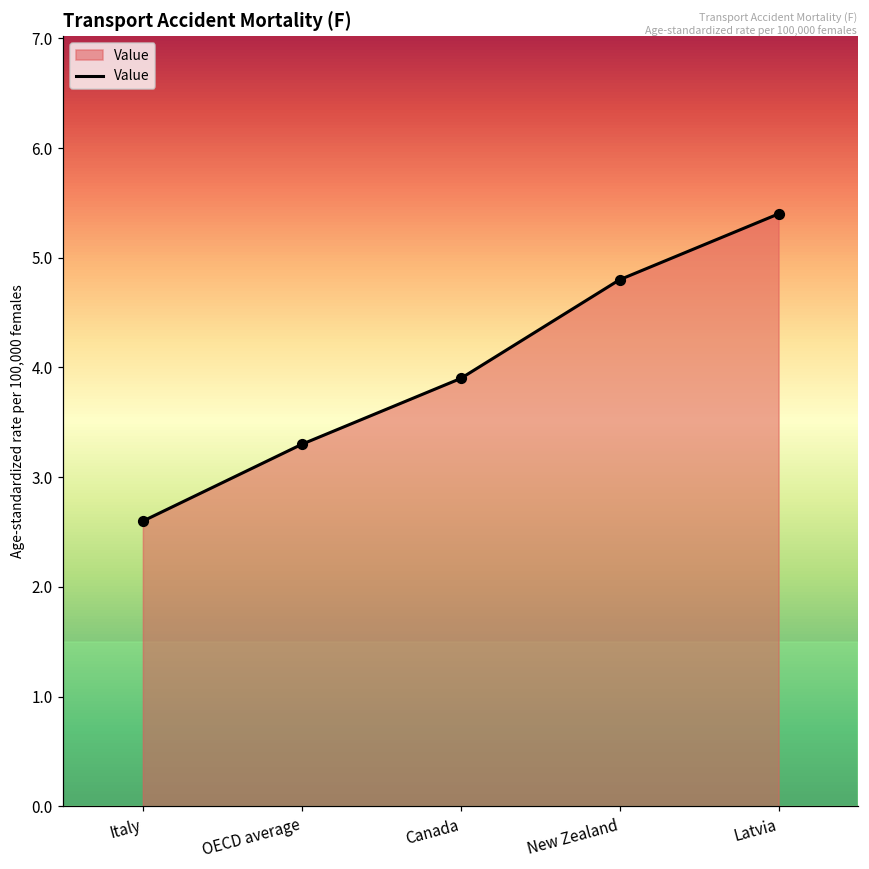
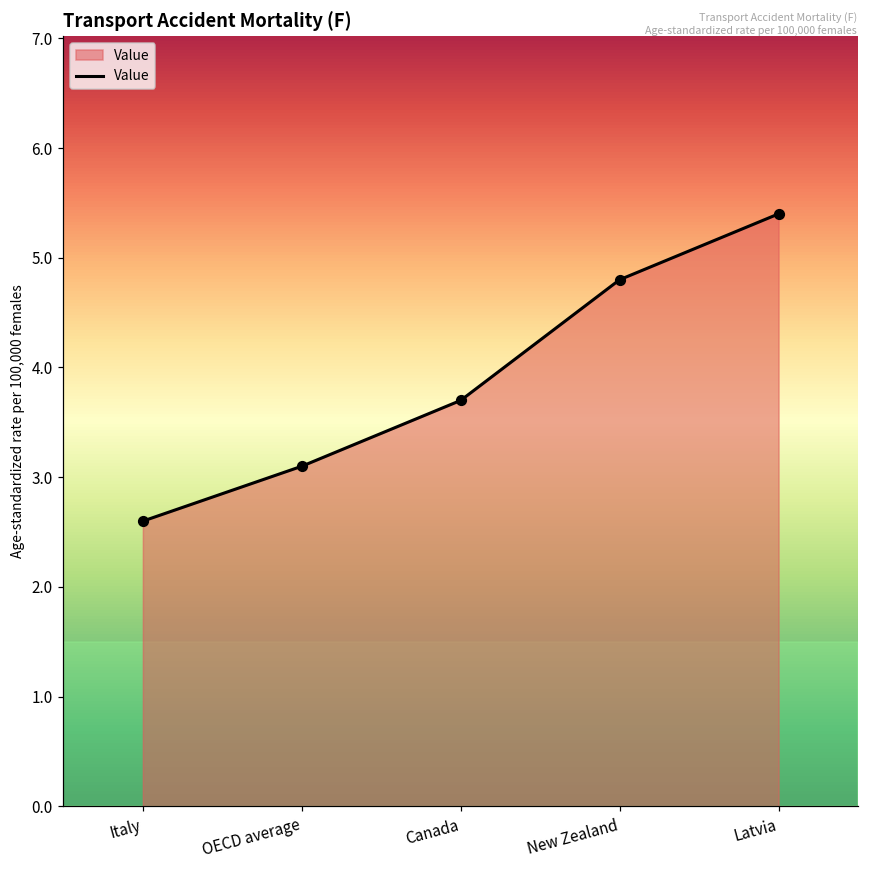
OECD average: 3.3 -> 3.1
Canada: 3.9 -> 3.7
